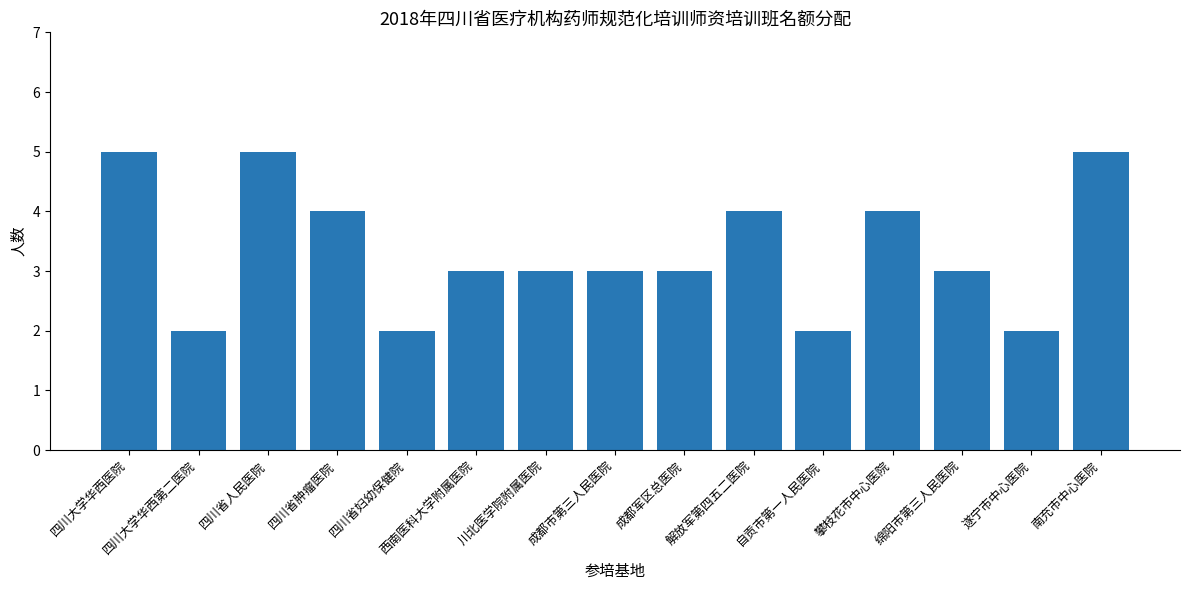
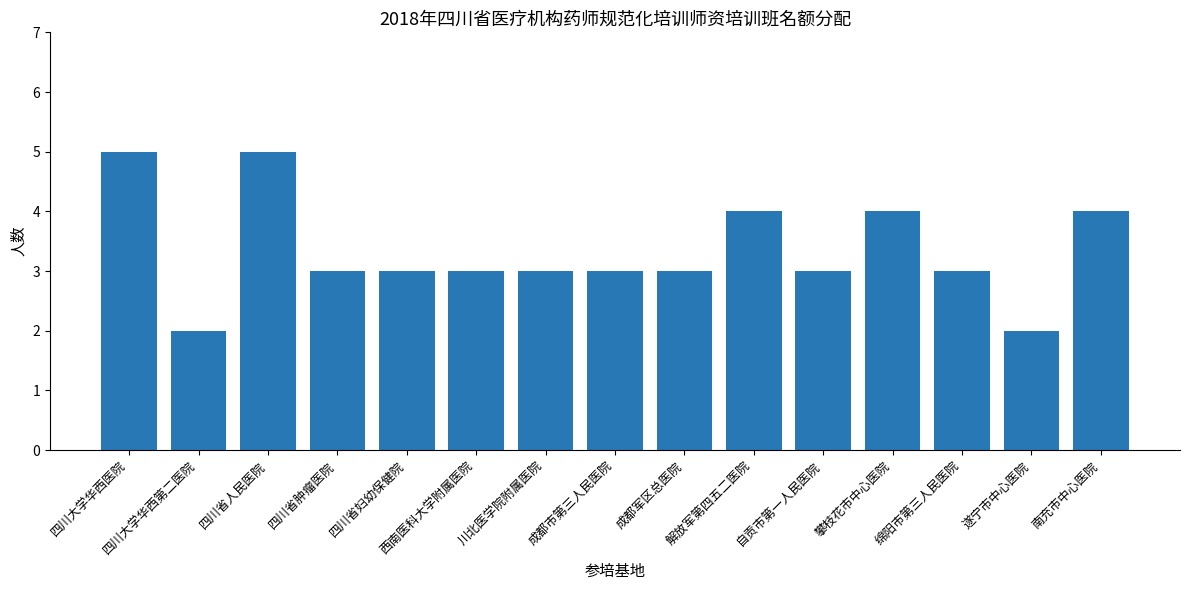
四川省肿瘤医院: 4 -> 3
四川省妇幼保健院: 2 -> 3
自贡市第一人民医院: 2 -> 3
南充市中心医院: 5 -> 4
